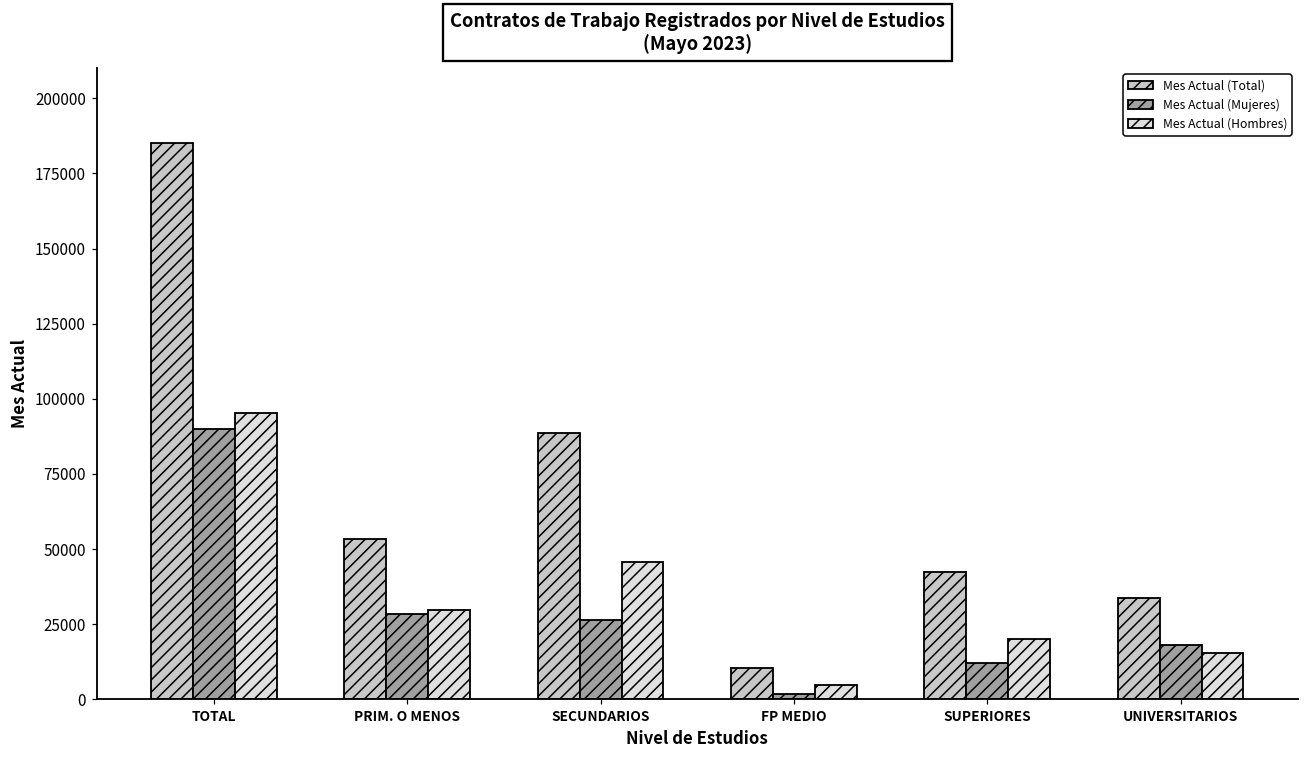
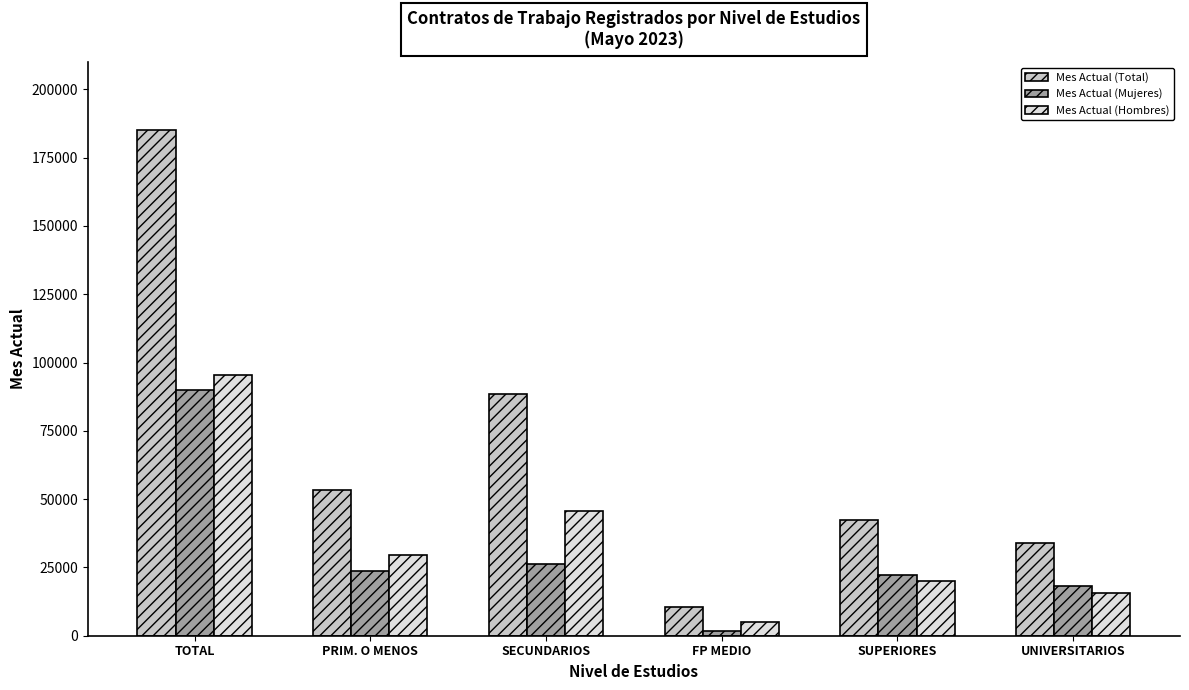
Mes Actual (Mujeres), PRIM. O MENOS: 28000 -> 24000
Mes Actual (Mujeres), SUPERIORES: 12000 -> 22000
